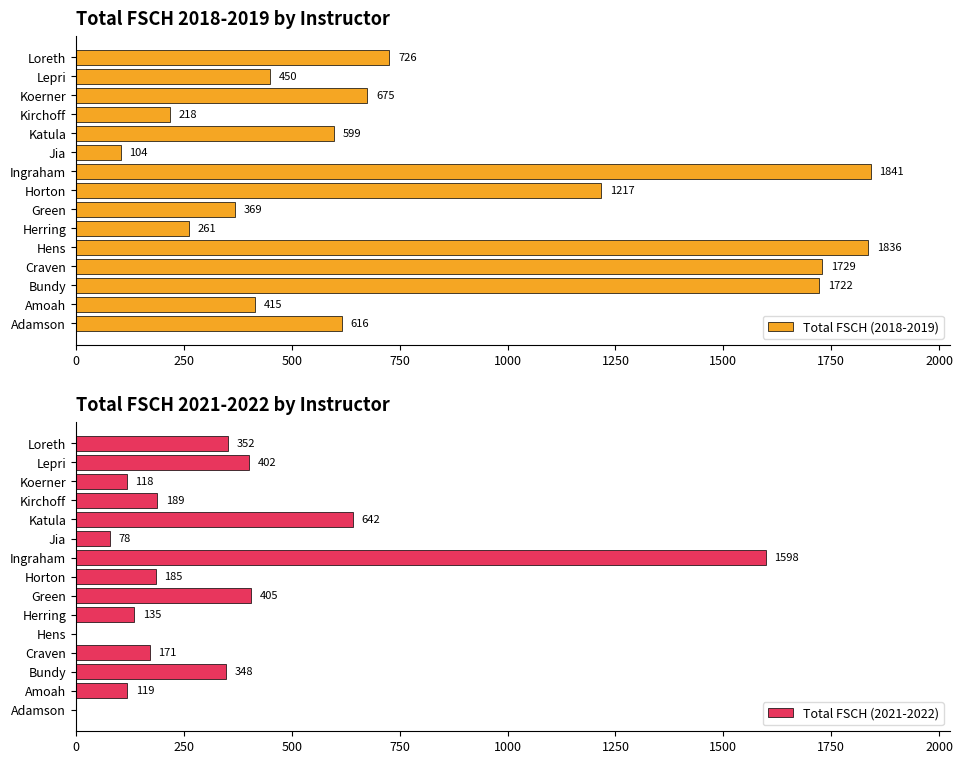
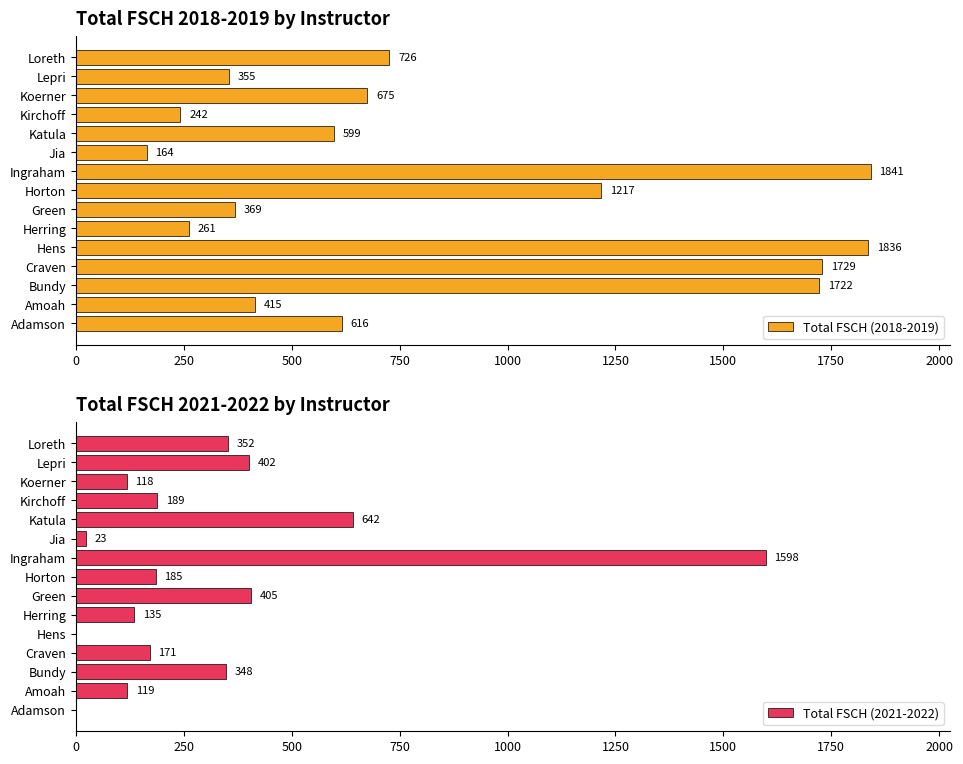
Total FSCH 2018-2019 by Instructor, Lepri: 450 -> 355
Total FSCH 2018-2019 by Instructor, Kirchoff: 218 -> 242
Total FSCH 2018-2019 by Instructor, Jia: 104 -> 164
Total FSCH 2021-2022 by Instructor, Jia: 78 -> 23
